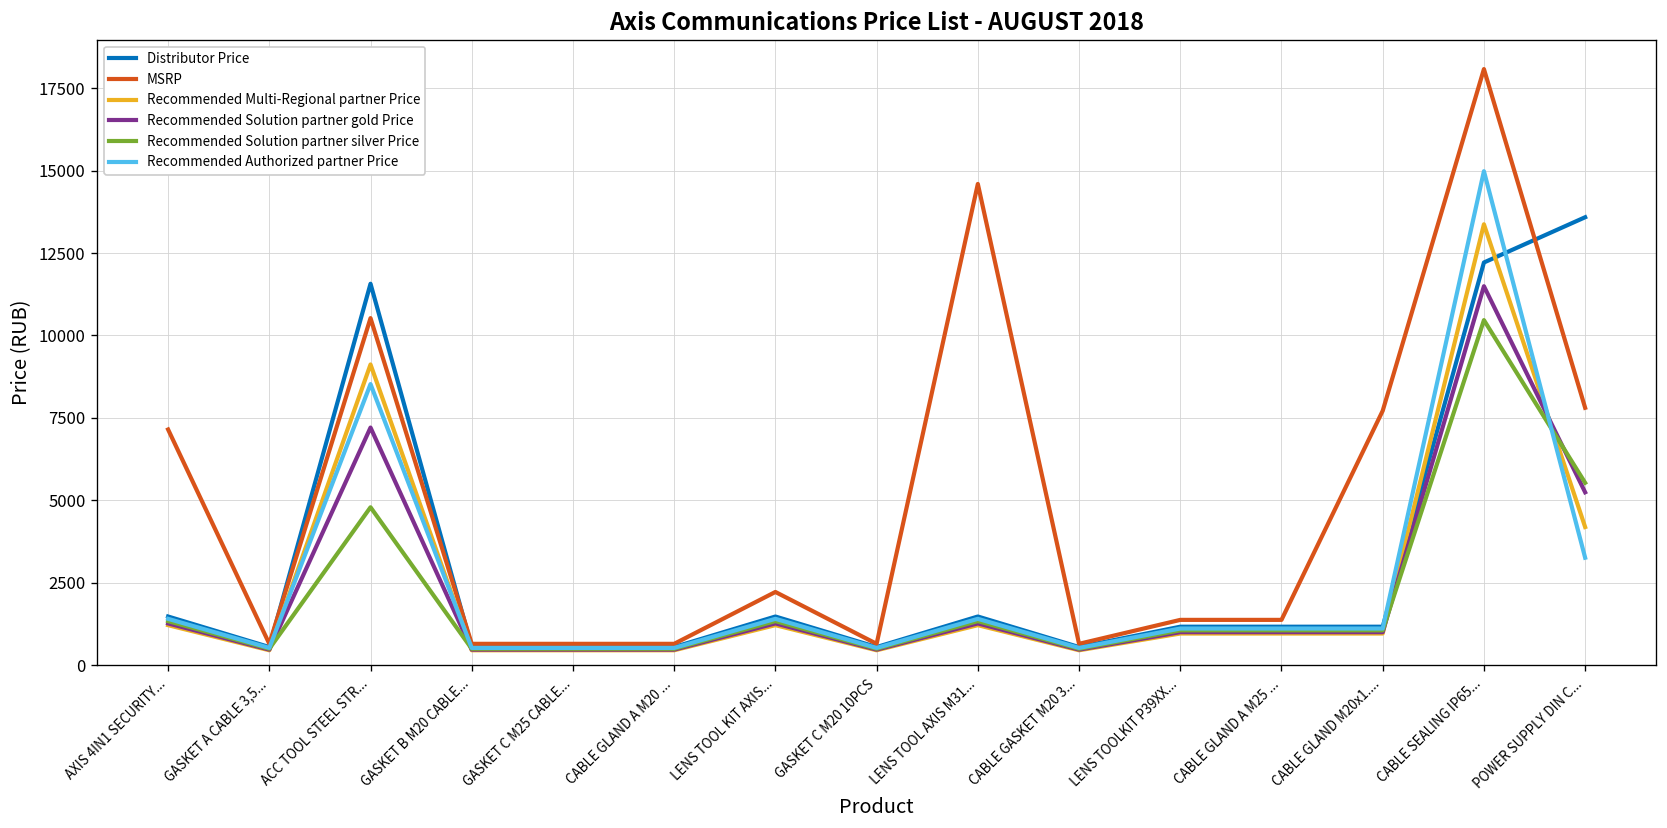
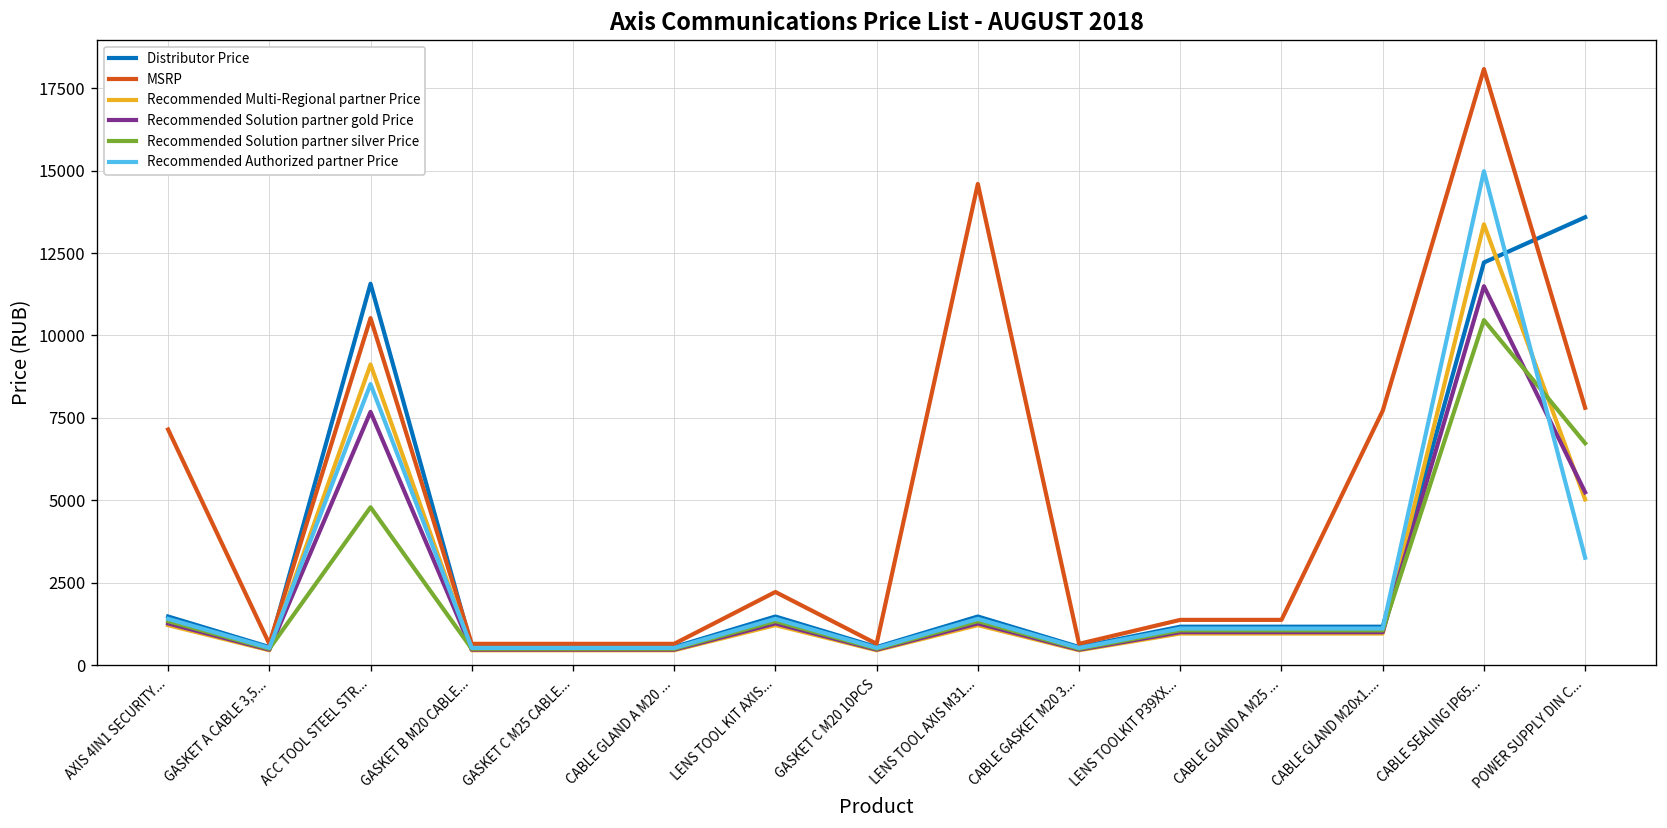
Recommended Solution partner gold Price, ACC TOOL STEEL STR...: 7200 -> 7700
Recommended Multi-Regional partner Price, POWER SUPPLY DIN C...: 4200 -> 5000
Recommended Solution partner silver Price, POWER SUPPLY DIN C...: 5500 -> 6700
